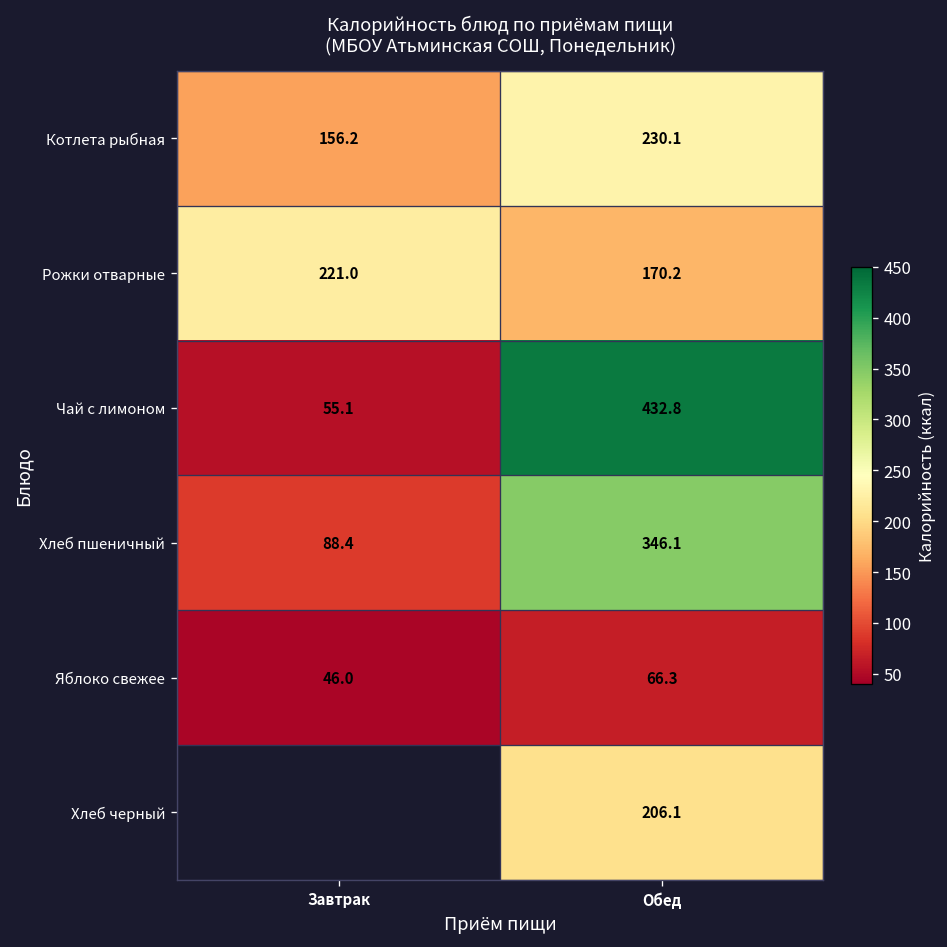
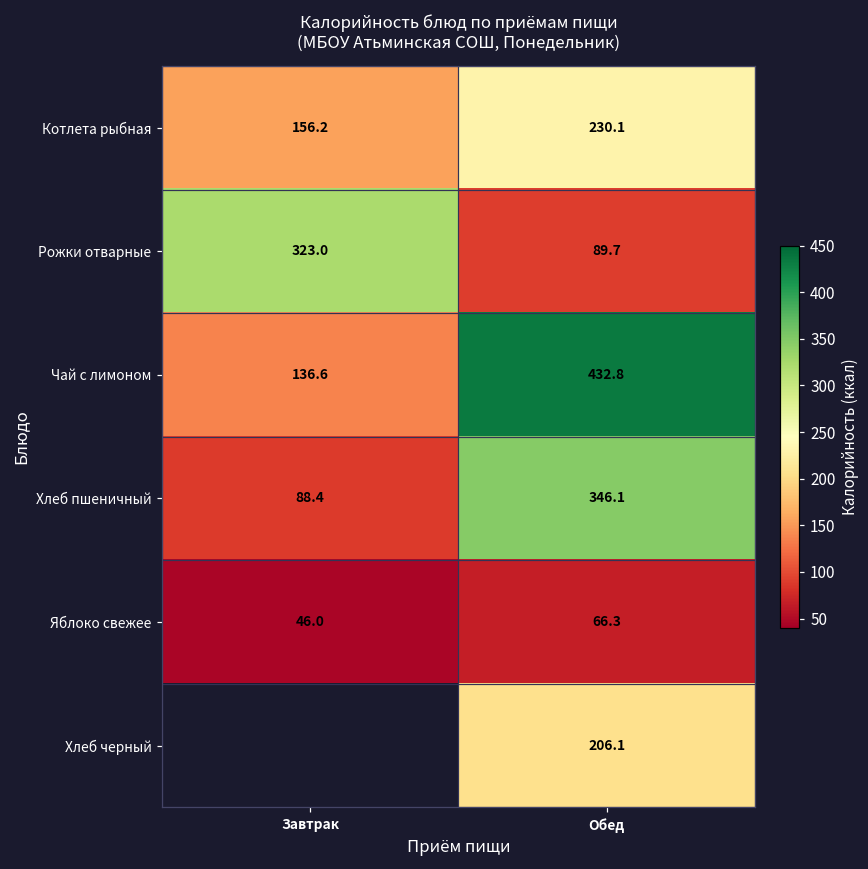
Рожки отварные, Завтрак: 221.0 -> 323.0
Рожки отварные, Обед: 170.2 -> 89.7
Чай с лимоном, Завтрак: 55.1 -> 136.6
